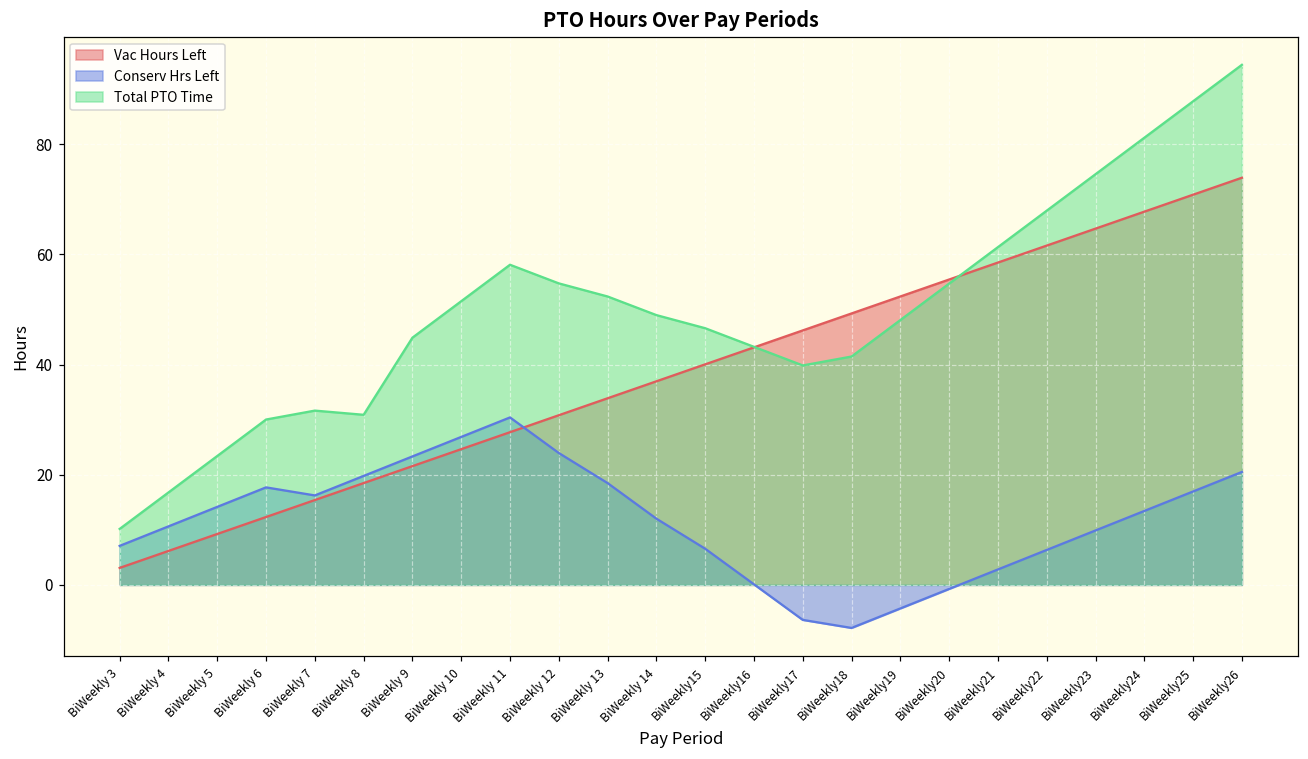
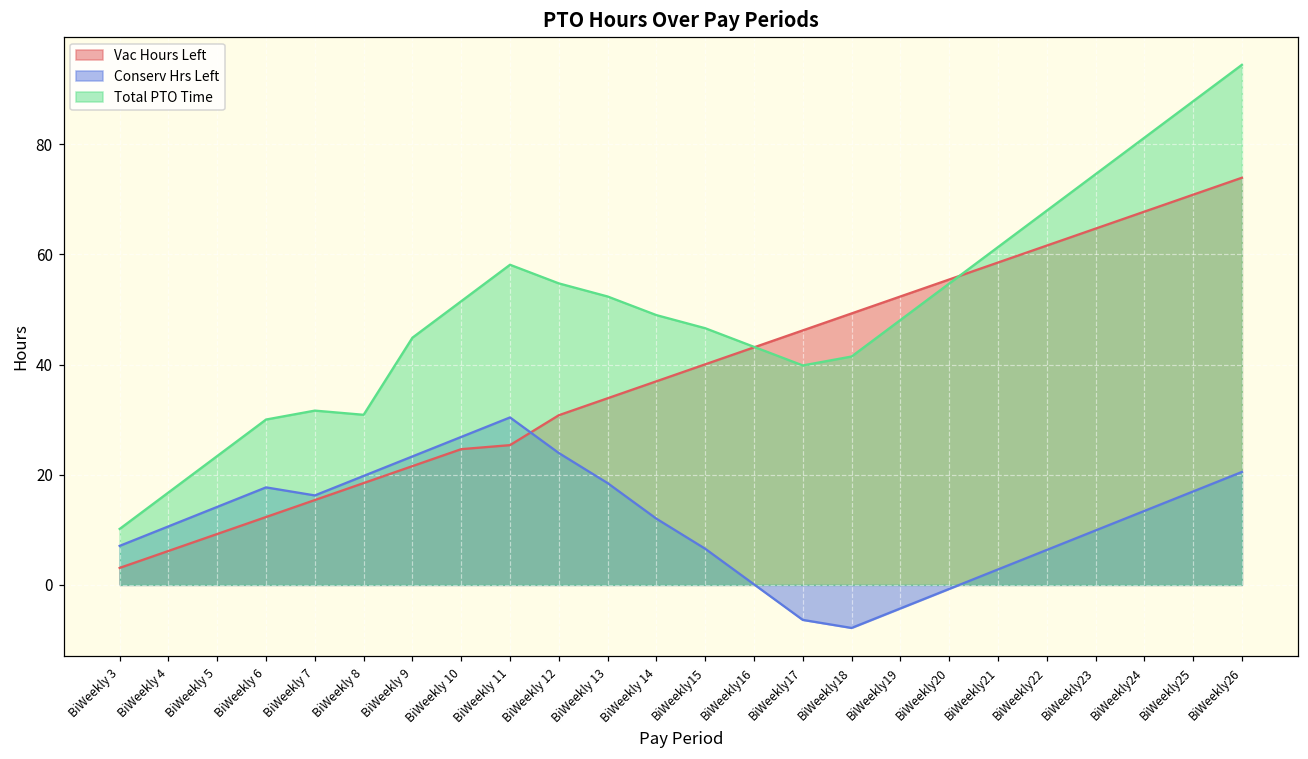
Vac Hours Left, BiWeekly 11: 28 -> 25
